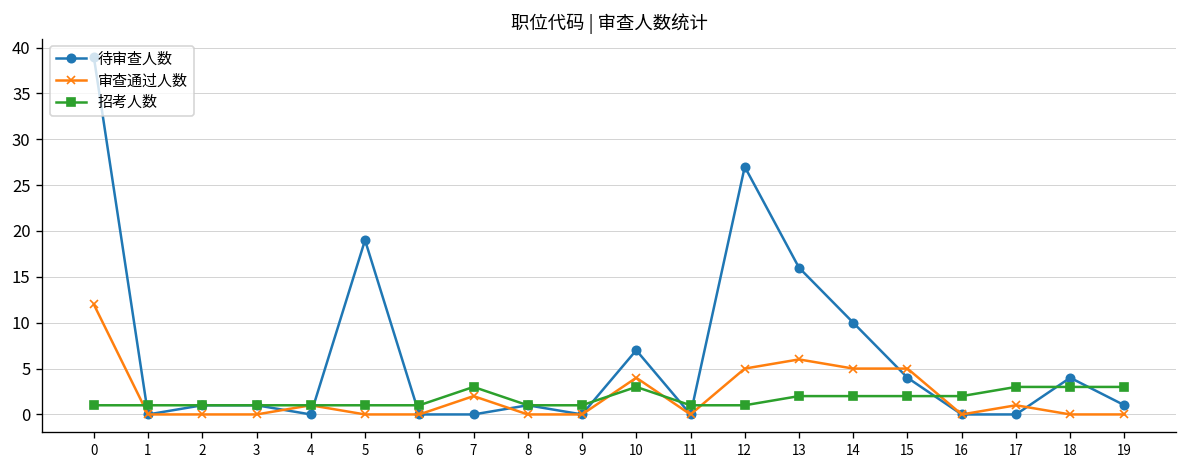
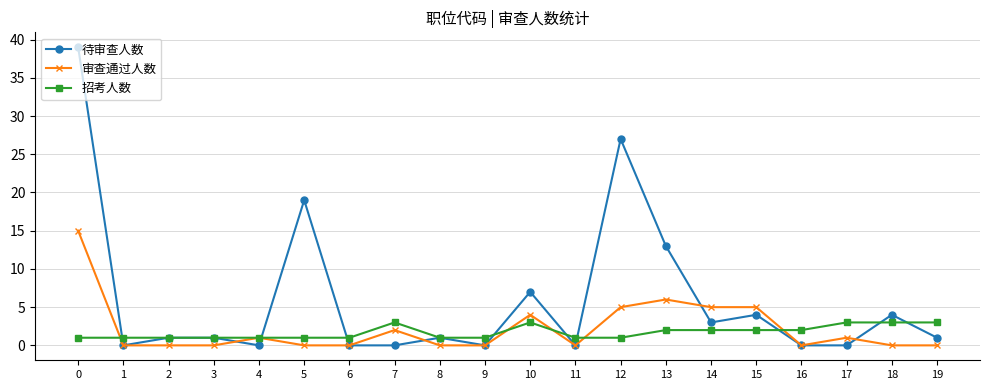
审查通过人数, 0: 12 -> 15
待审查人数, 13: 16 -> 13
待审查人数, 14: 10 -> 3
